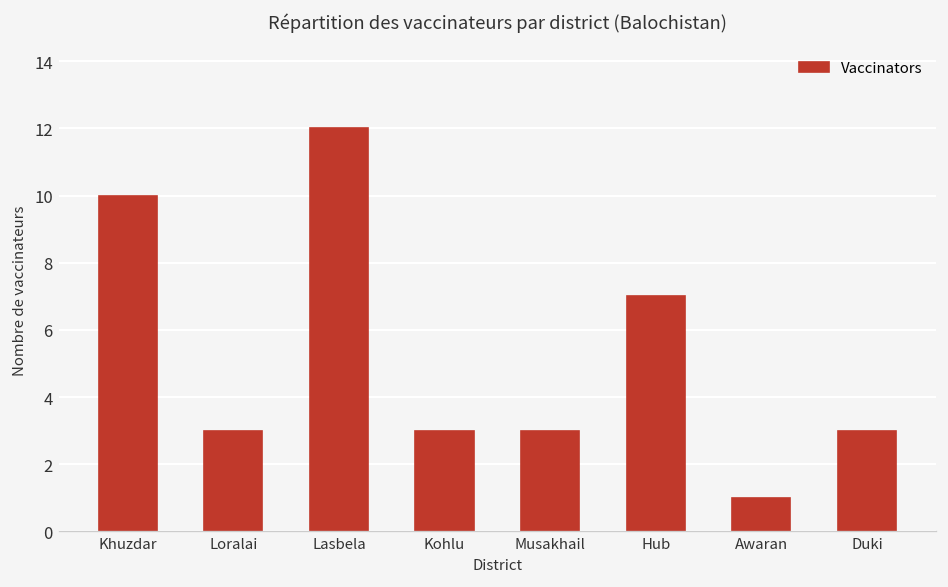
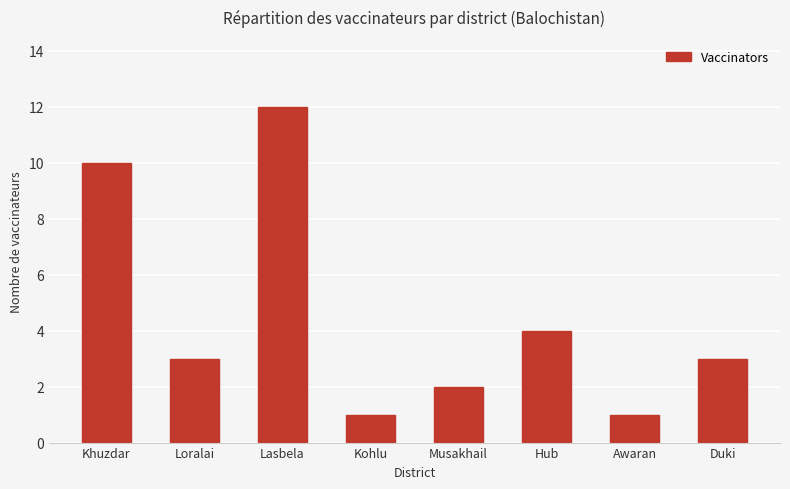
Kohlu: 3 -> 1
Musakhail: 3 -> 2
Hub: 7 -> 4
